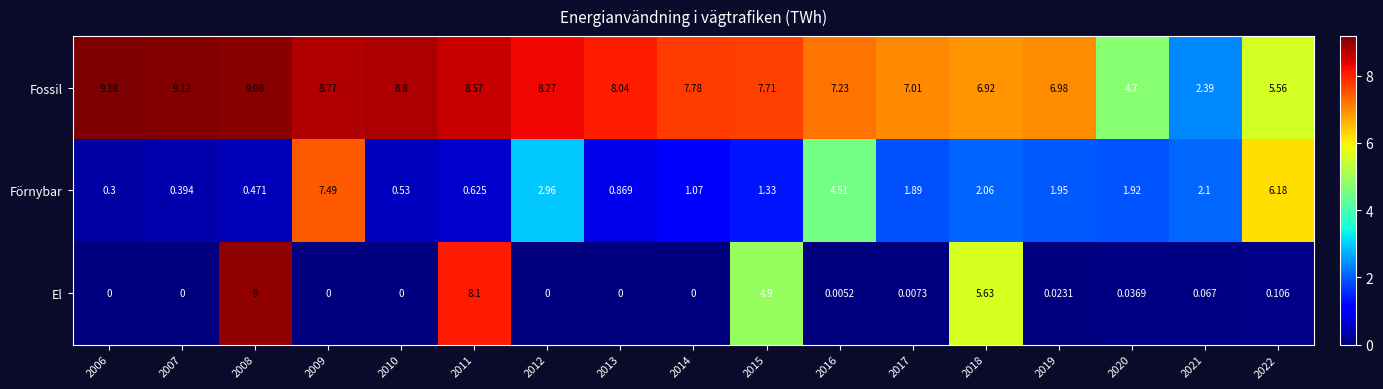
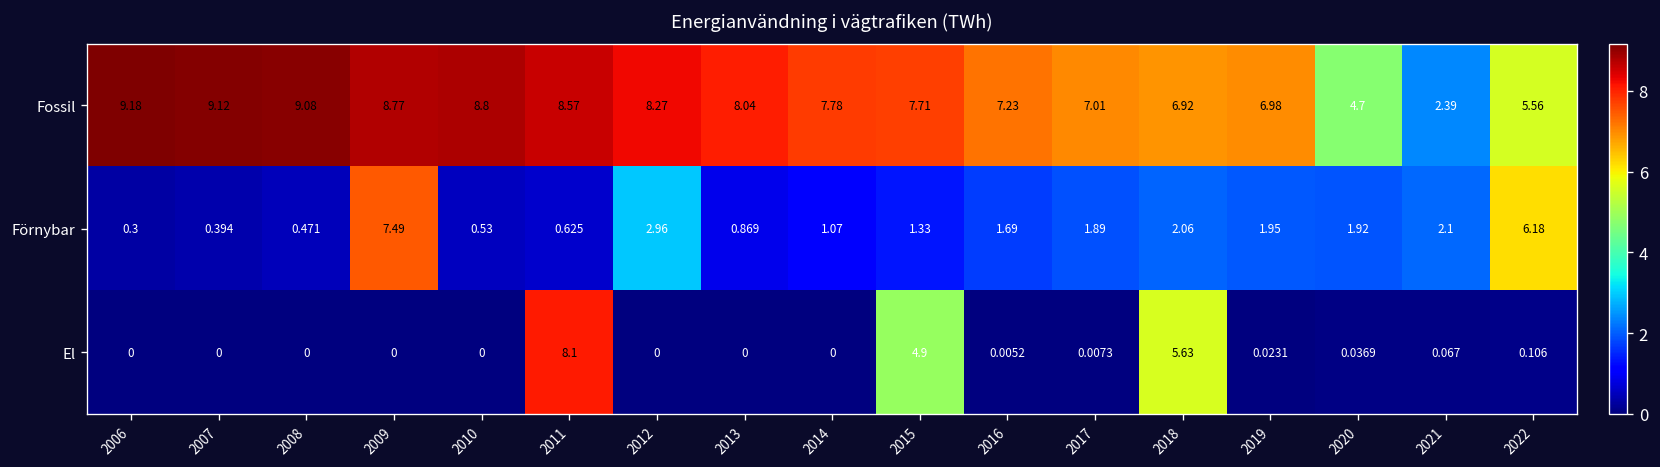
Förnybar, 2016: 4.51 -> 1.69
El, 2008: 9 -> 0
